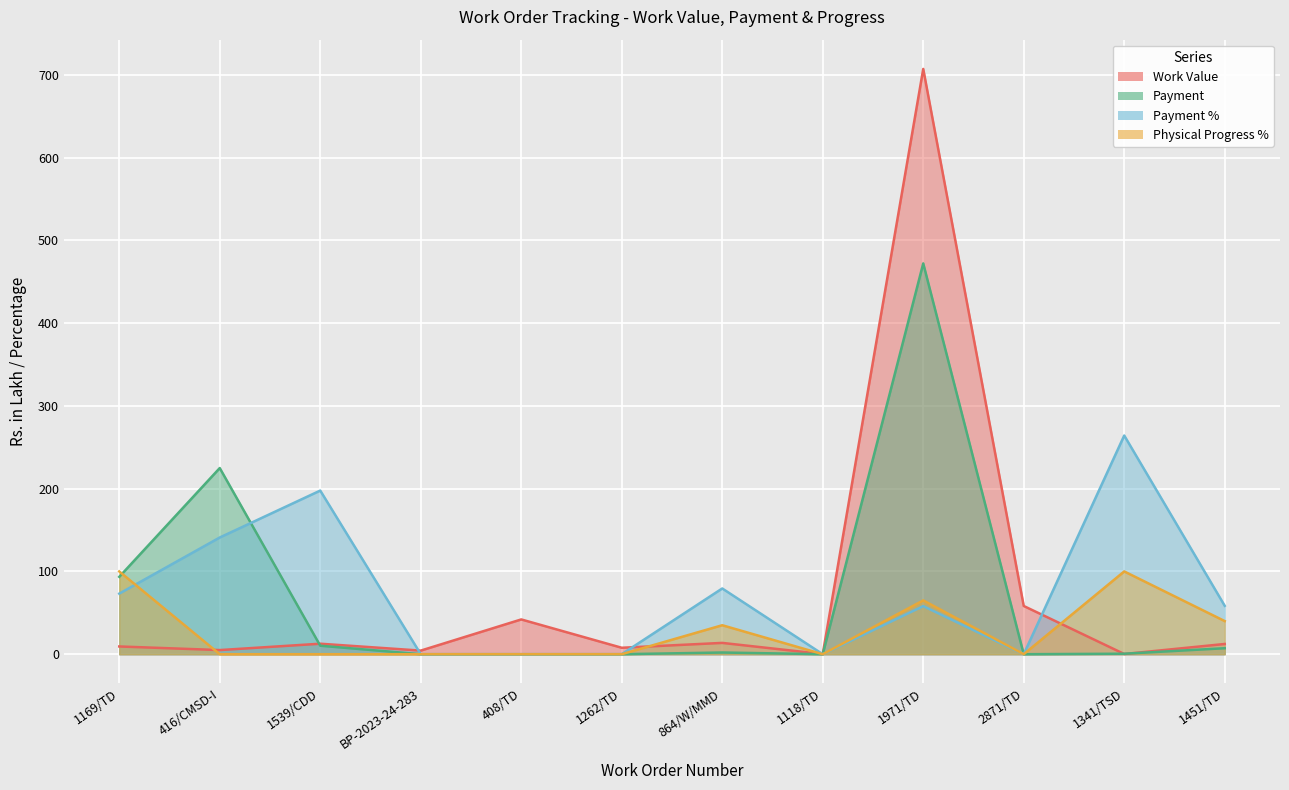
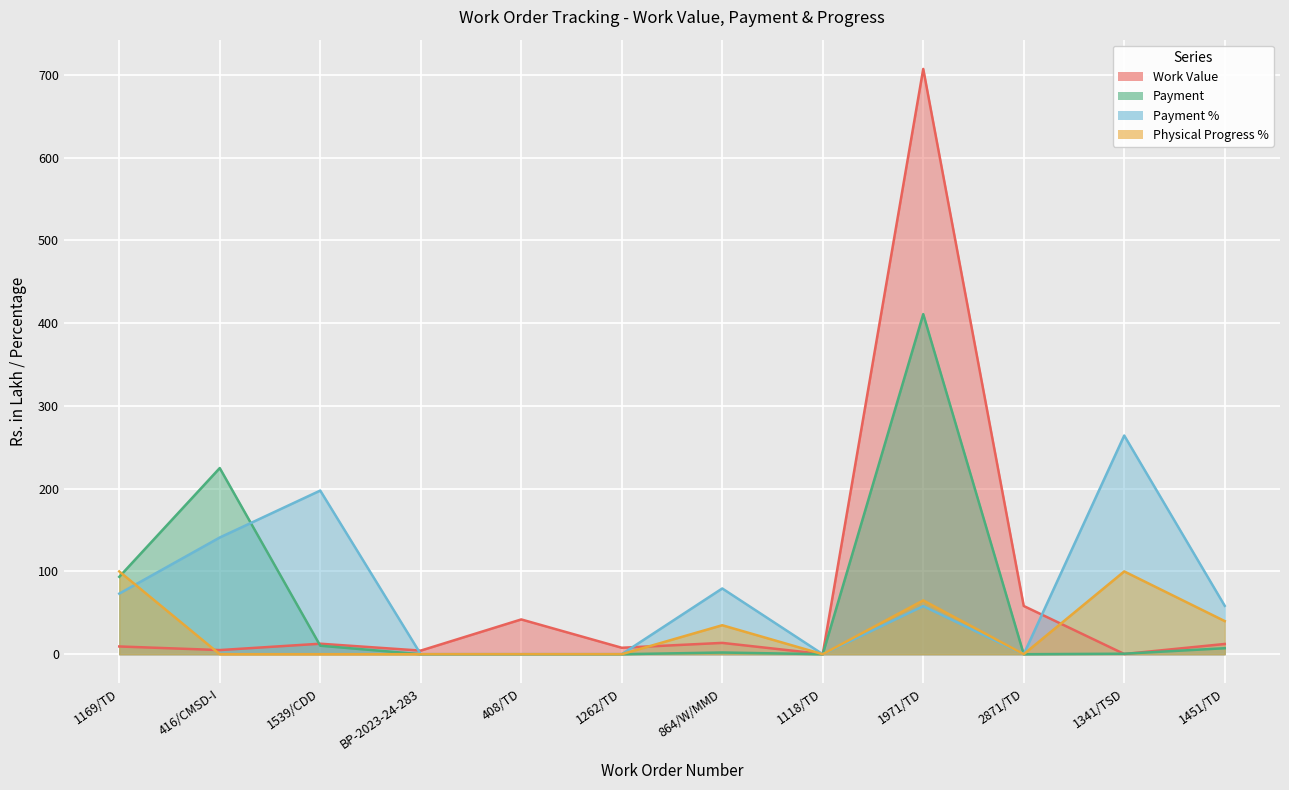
Payment, 1971/TD: 470 -> 410
